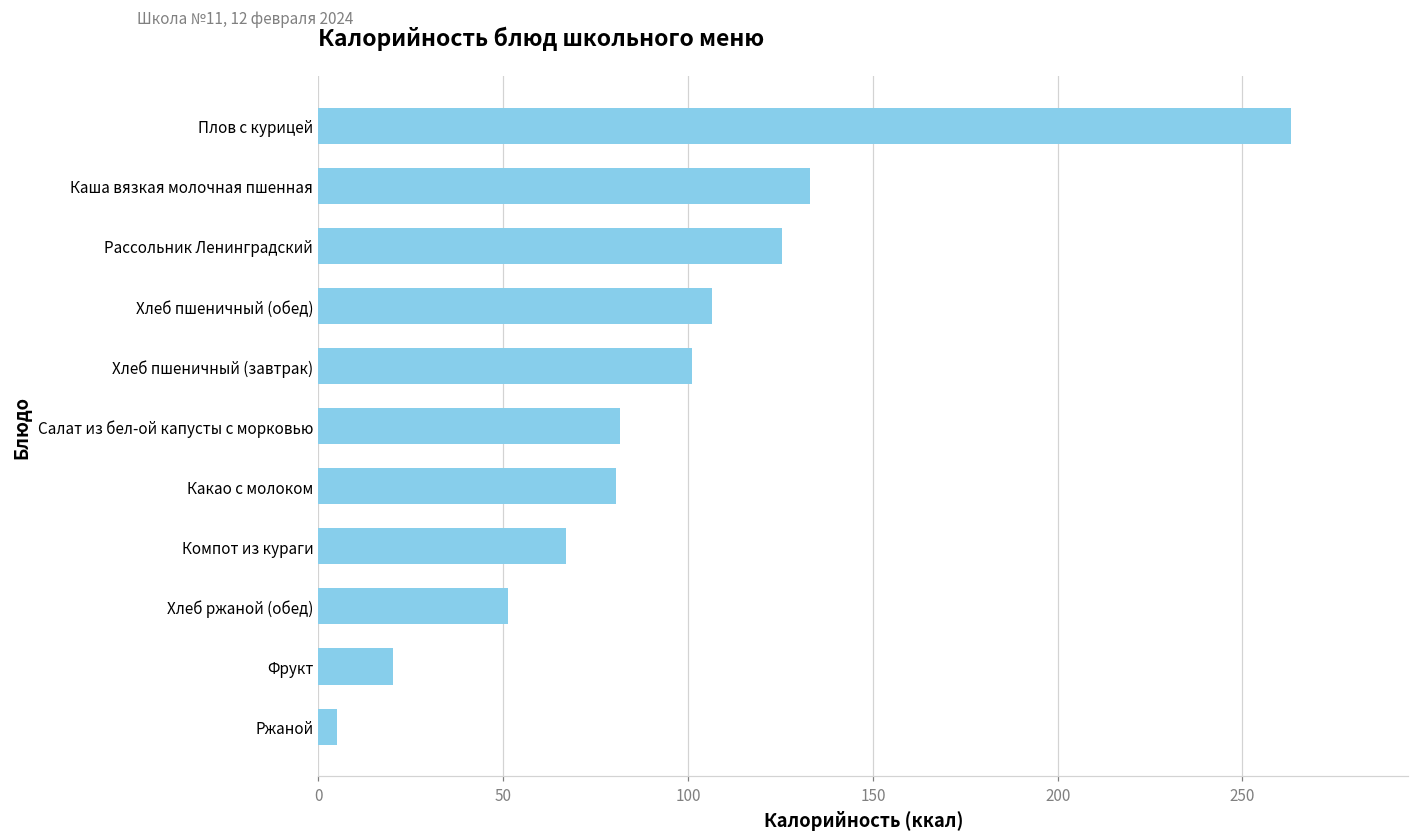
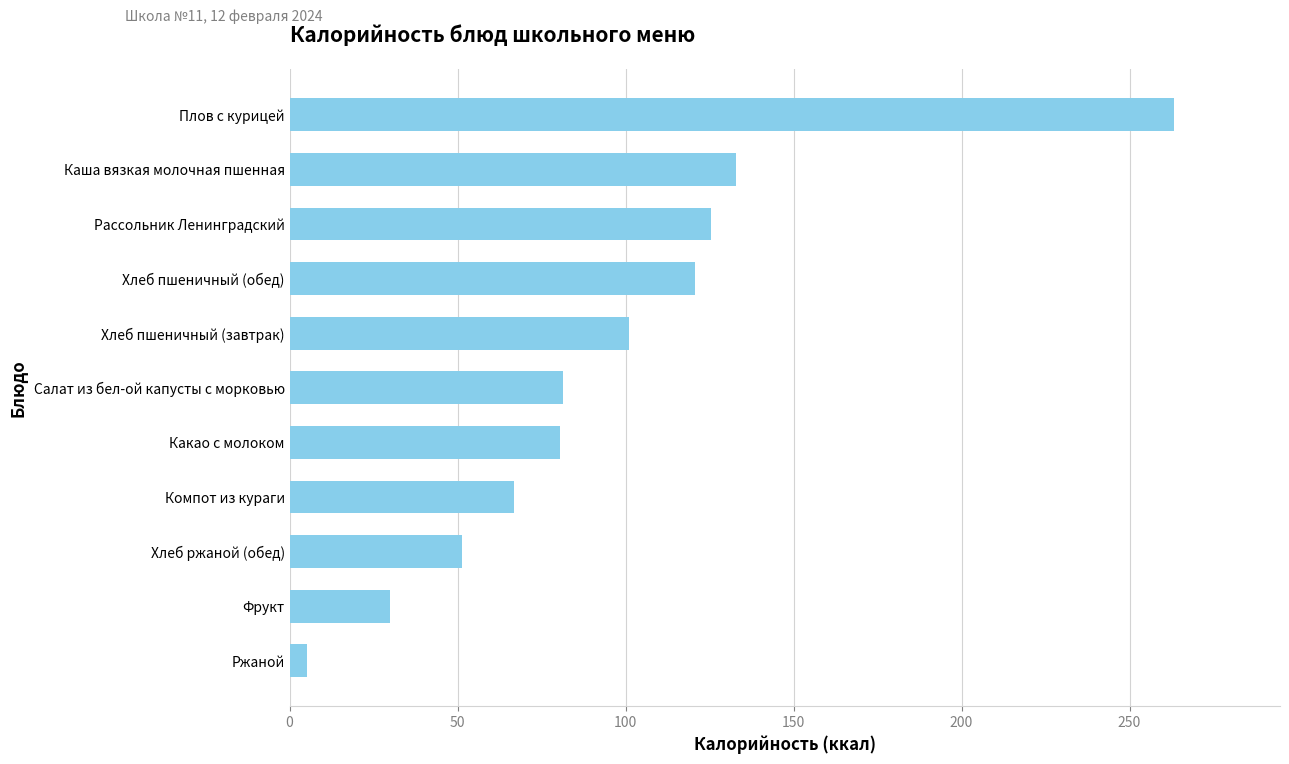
Хлеб пшеничный (обед): 106 -> 121
Фрукт: 20 -> 30
